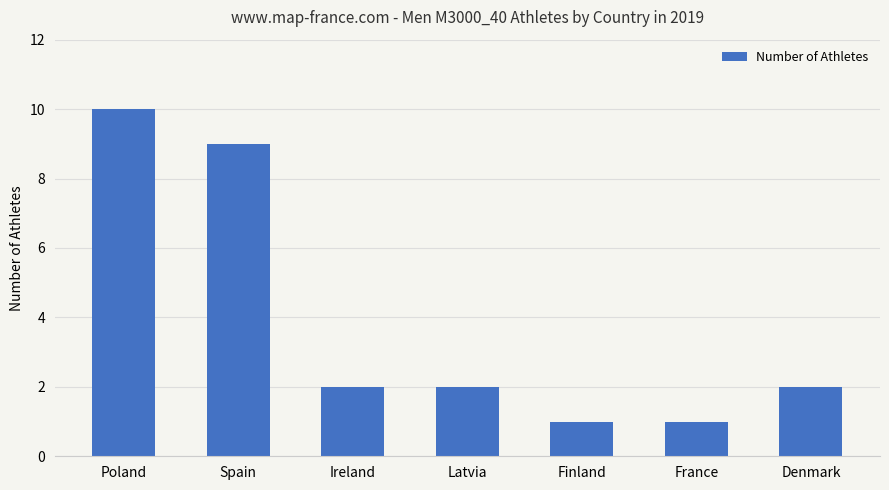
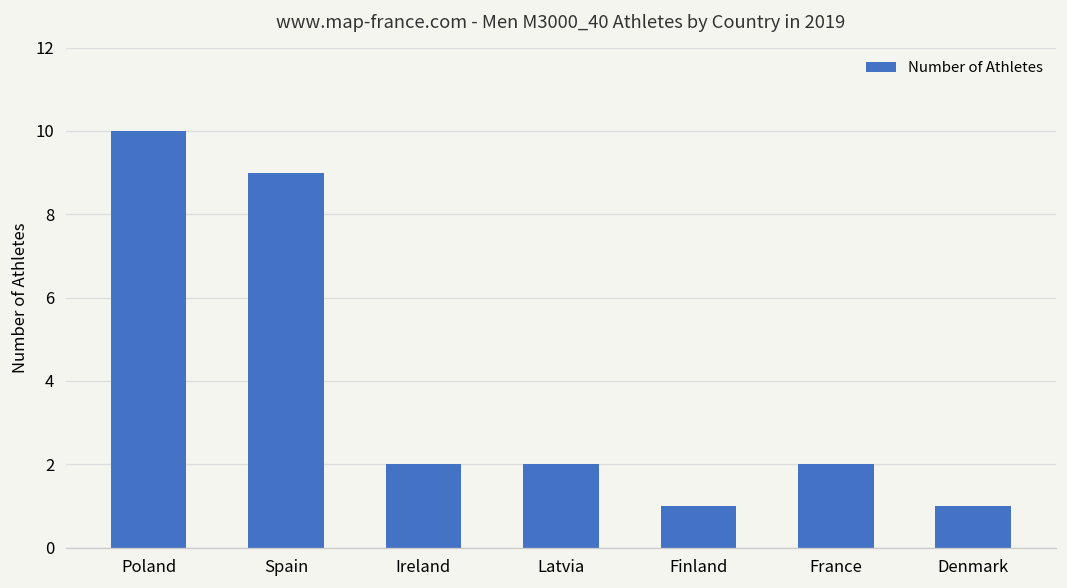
France: 1 -> 2
Denmark: 2 -> 1
